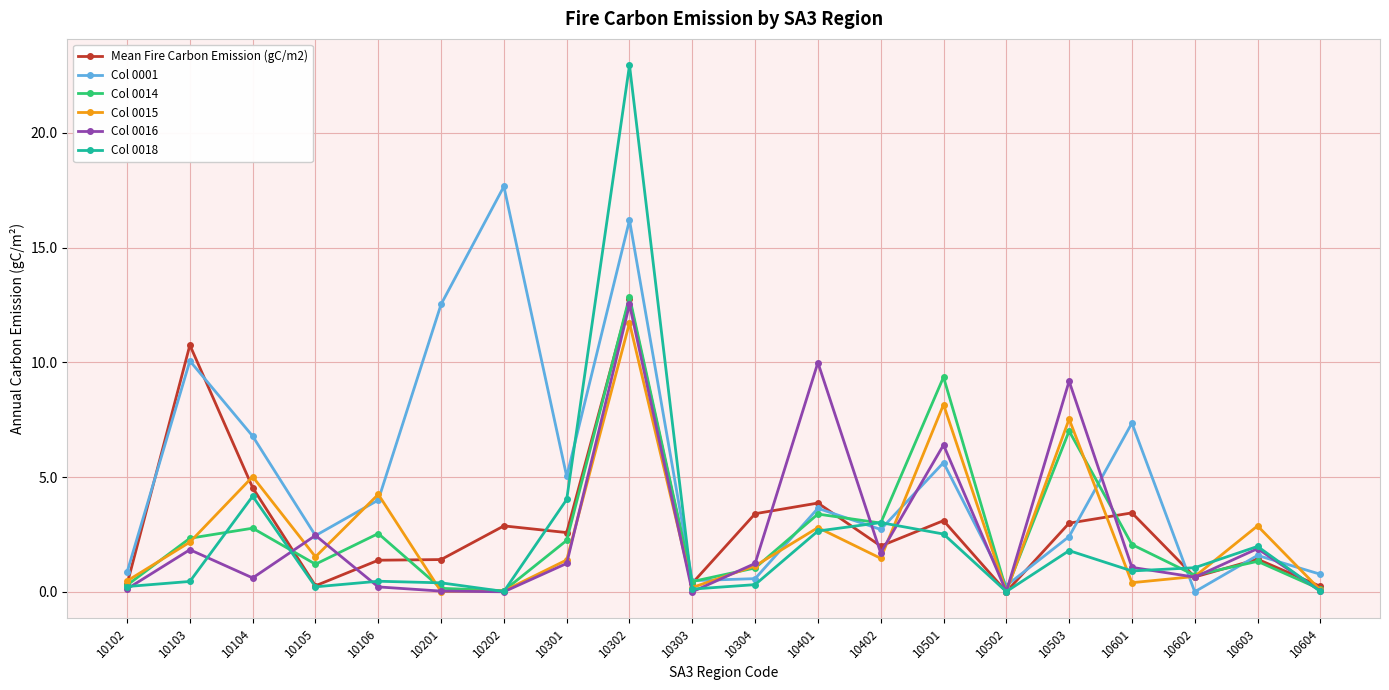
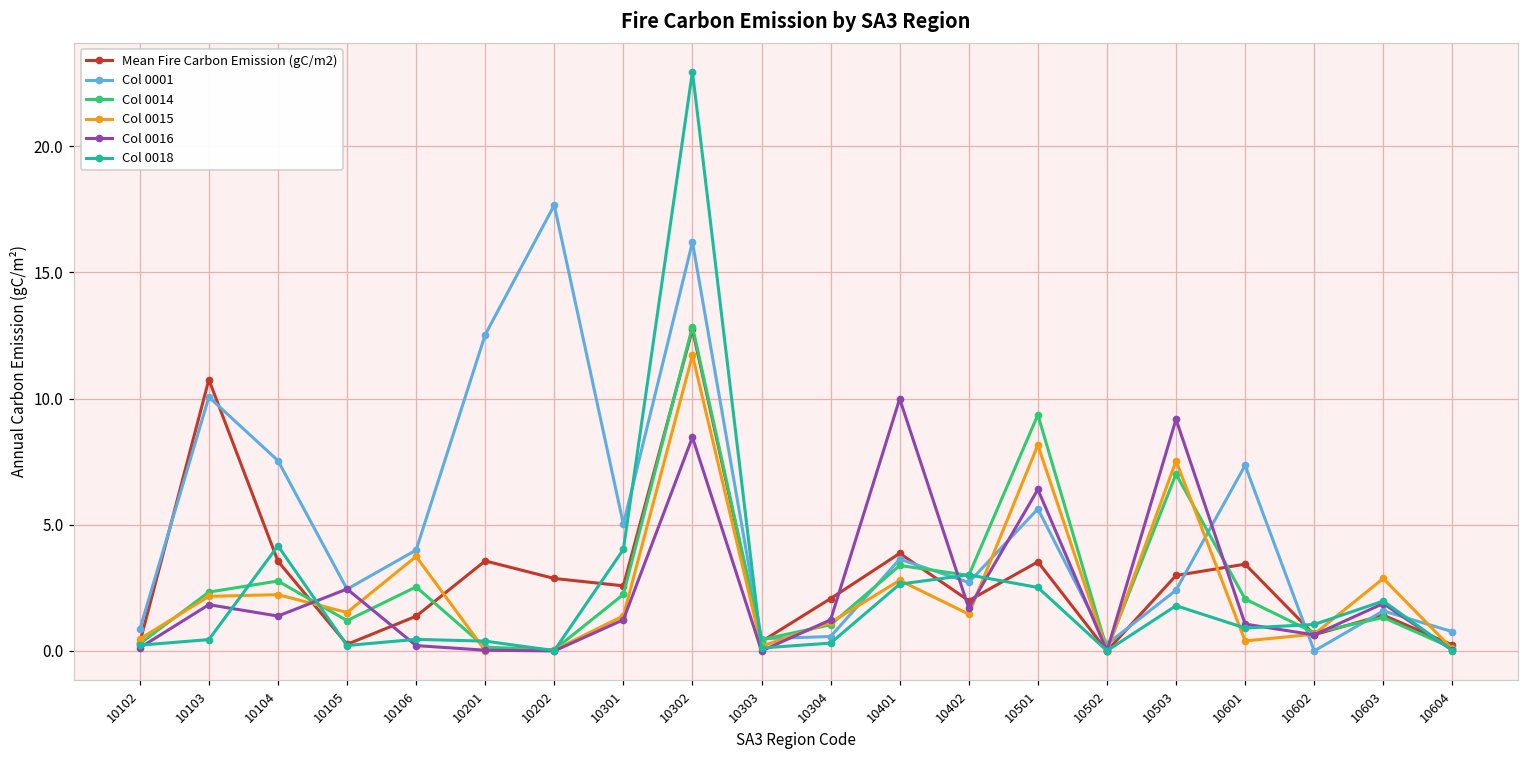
Mean Fire Carbon Emission (gC/m2), 10104: 4.5 -> 3.6
Col 0001, 10104: 6.8 -> 7.5
Col 0015, 10104: 5.0 -> 2.2
Col 0016, 10104: 0.6 -> 1.4
Col 0015, 10106: 4.2 -> 3.7
Mean Fire Carbon Emission (gC/m2), 10201: 1.4 -> 3.6
Col 0016, 10302: 12.5 -> 8.5
Mean Fire Carbon Emission (gC/m2), 10304: 3.4 -> 2.1
Mean Fire Carbon Emission (gC/m2), 10501: 3.1 -> 3.5
